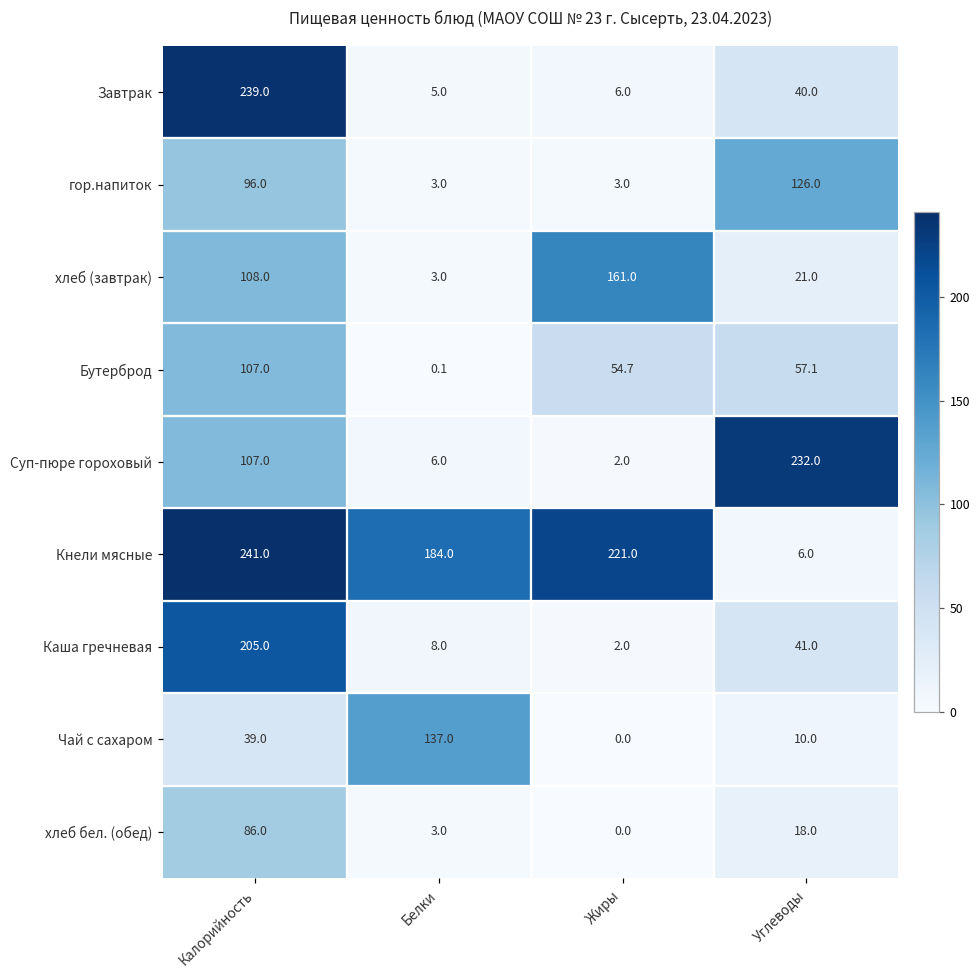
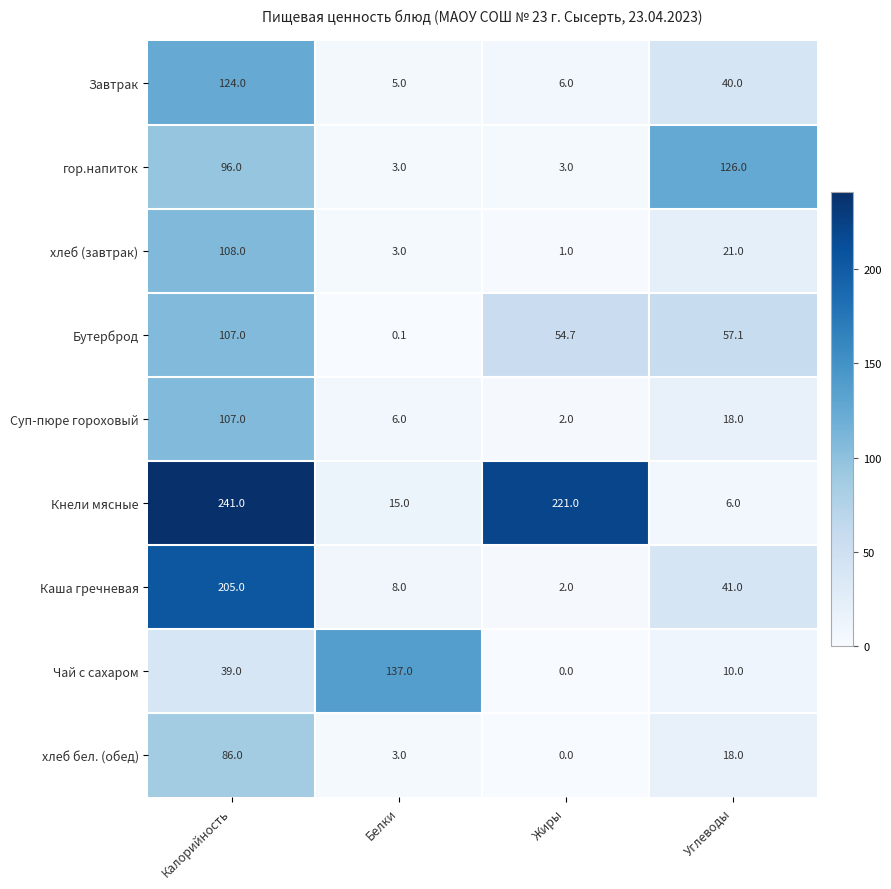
Завтрак, Калорийность: 239.0 -> 124.0
хлеб (завтрак), Жиры: 161.0 -> 1.0
Суп-пюре гороховый, Углеводы: 232.0 -> 18.0
Кнели мясные, Белки: 184.0 -> 15.0
